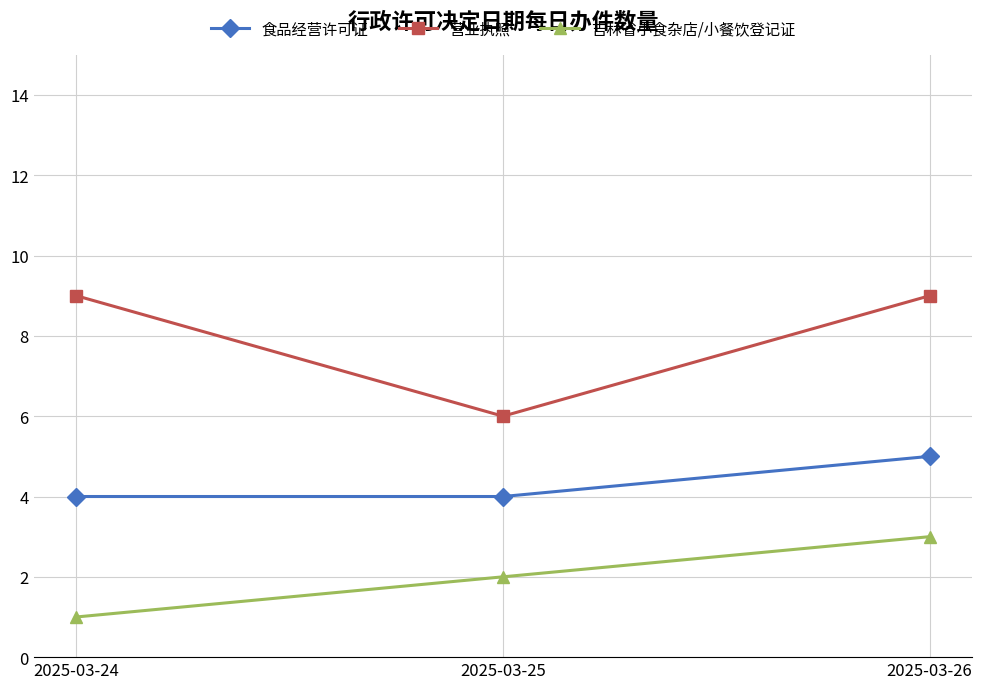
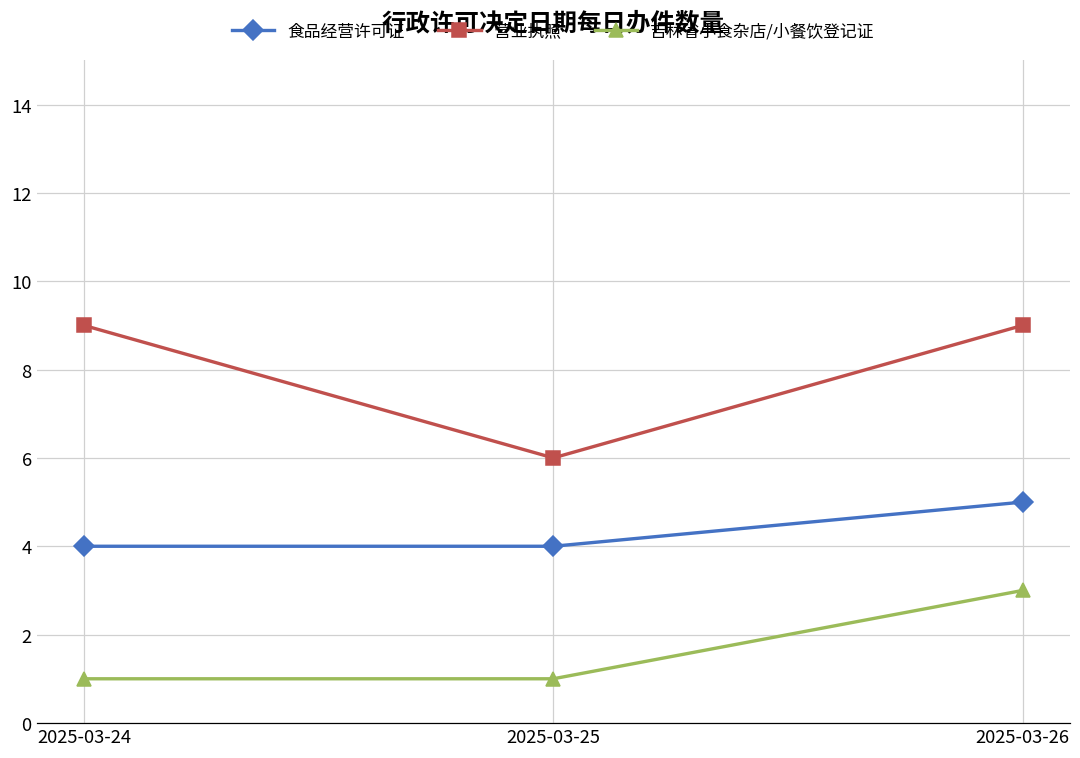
吉林省小食杂店/小餐饮登记证, 2025-03-25: 2 -> 1
